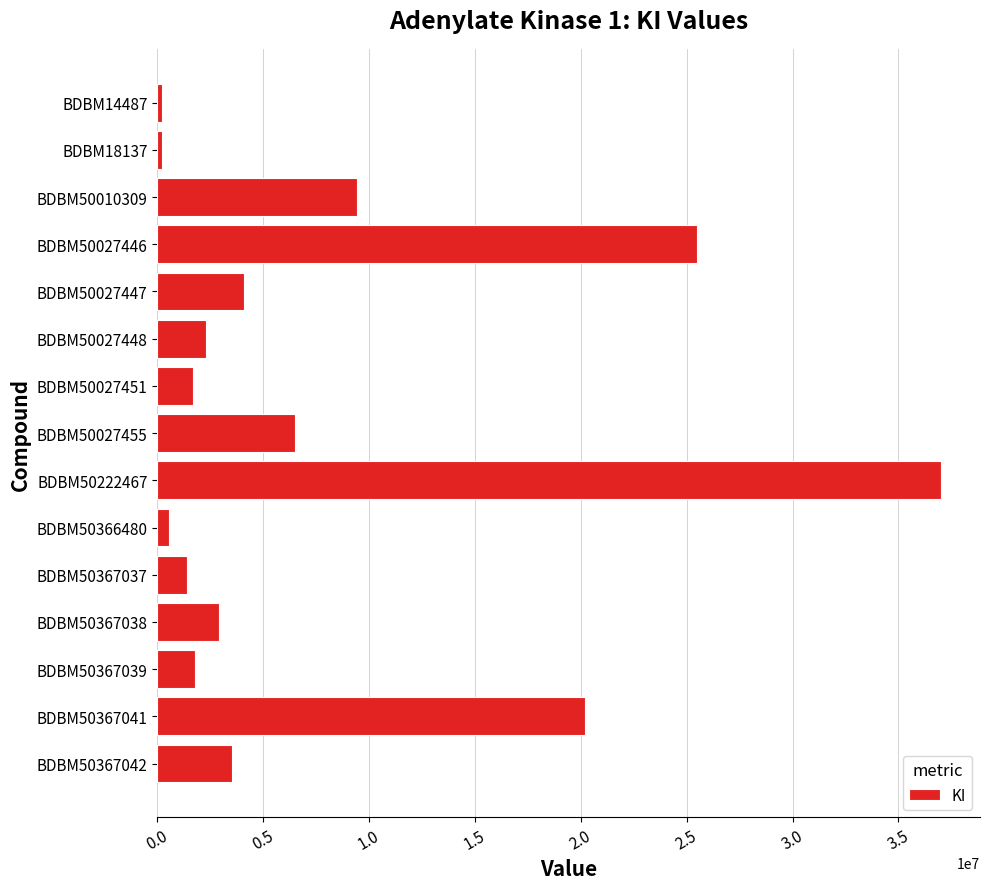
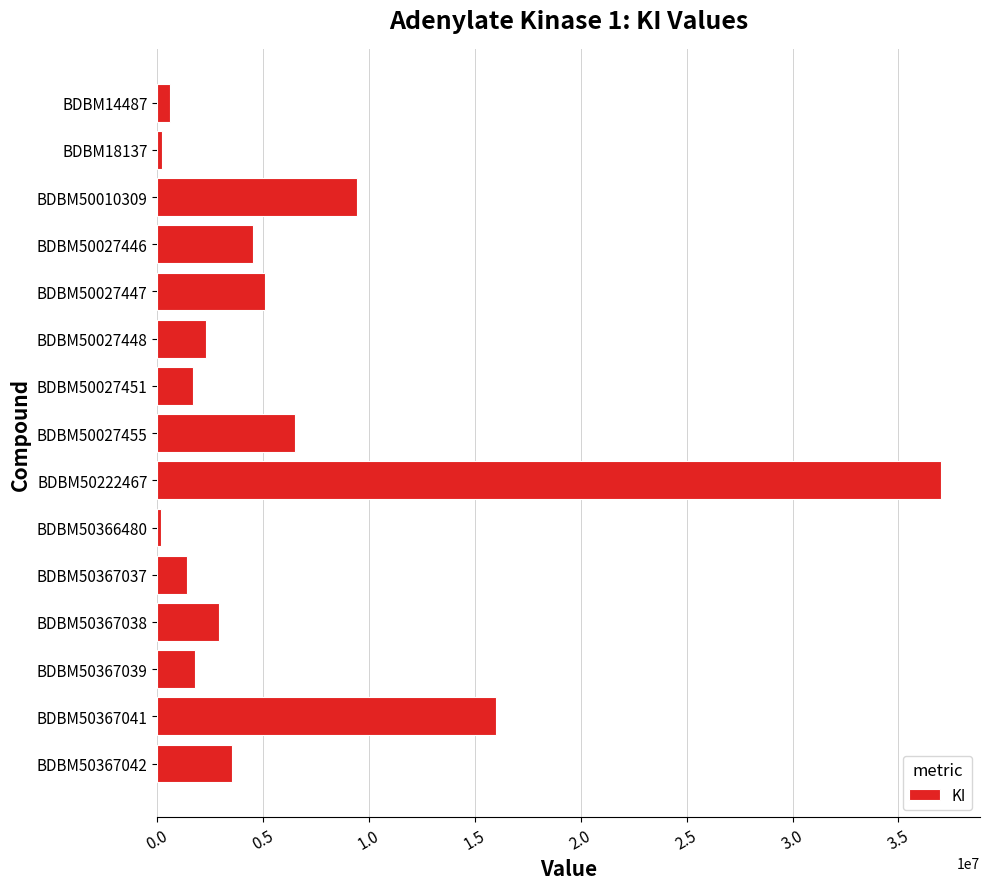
BDBM14487: 200000 -> 600000
BDBM50027446: 25500000 -> 4500000
BDBM50027447: 4100000 -> 5100000
BDBM50366480: 600000 -> 200000
BDBM50367041: 20200000 -> 16000000
